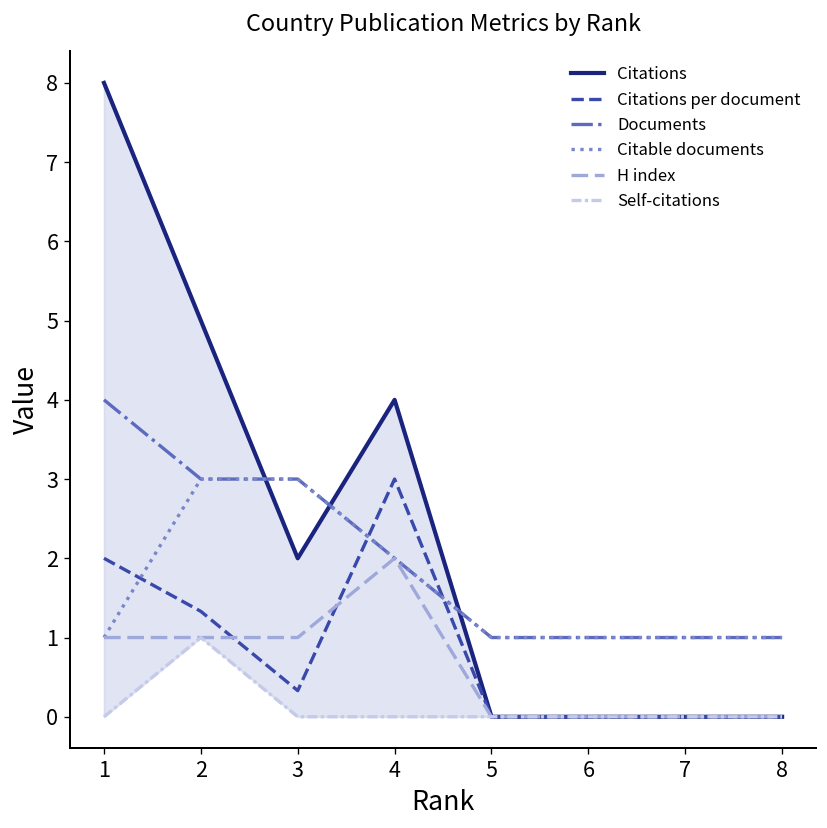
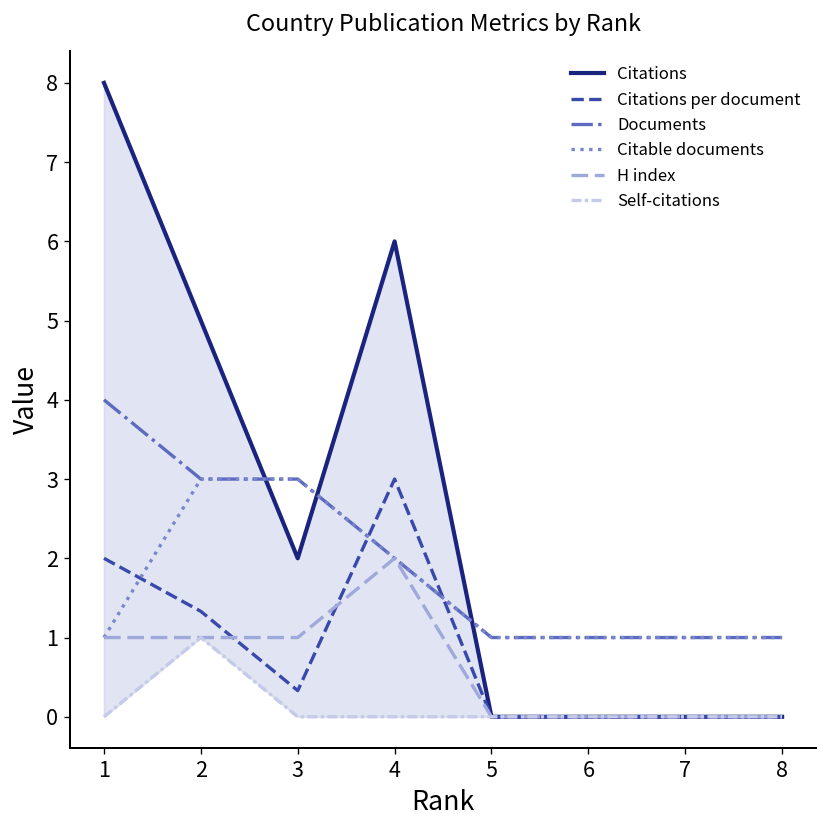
Citations, 4: 4 -> 6
